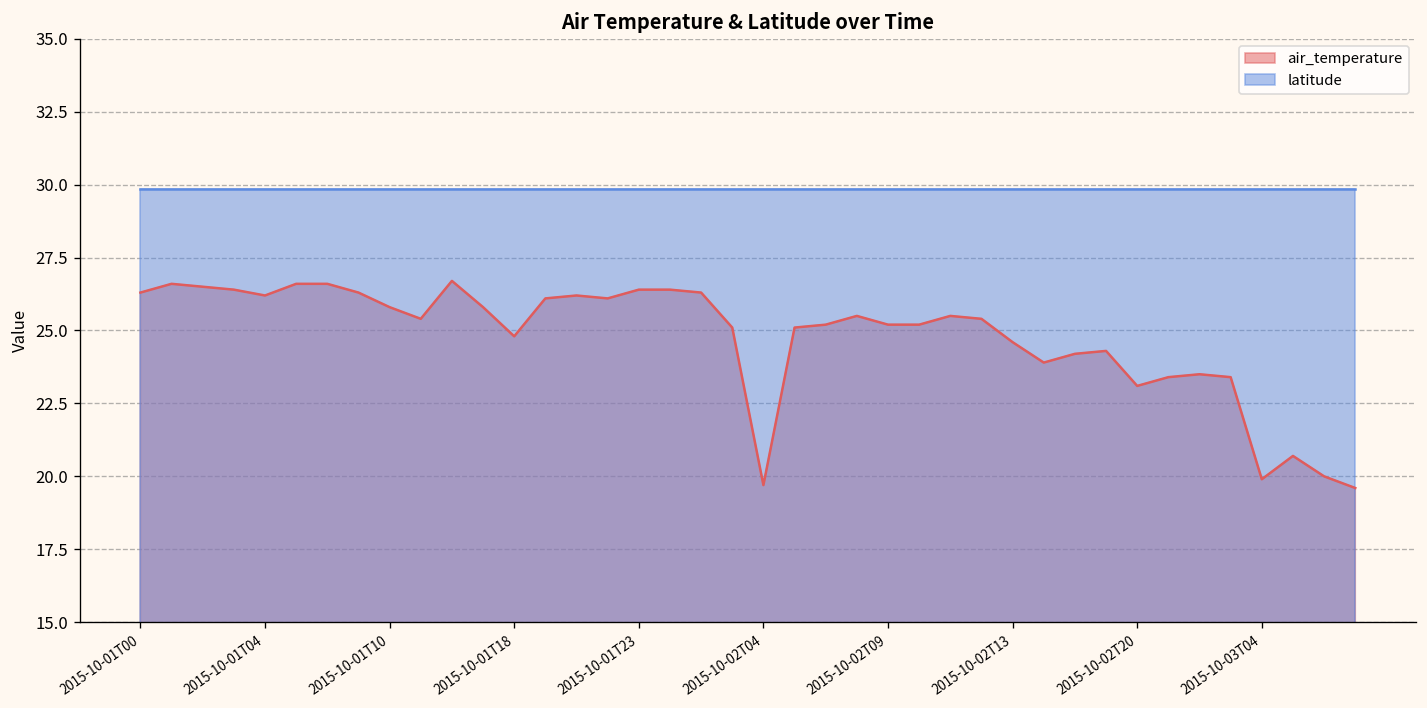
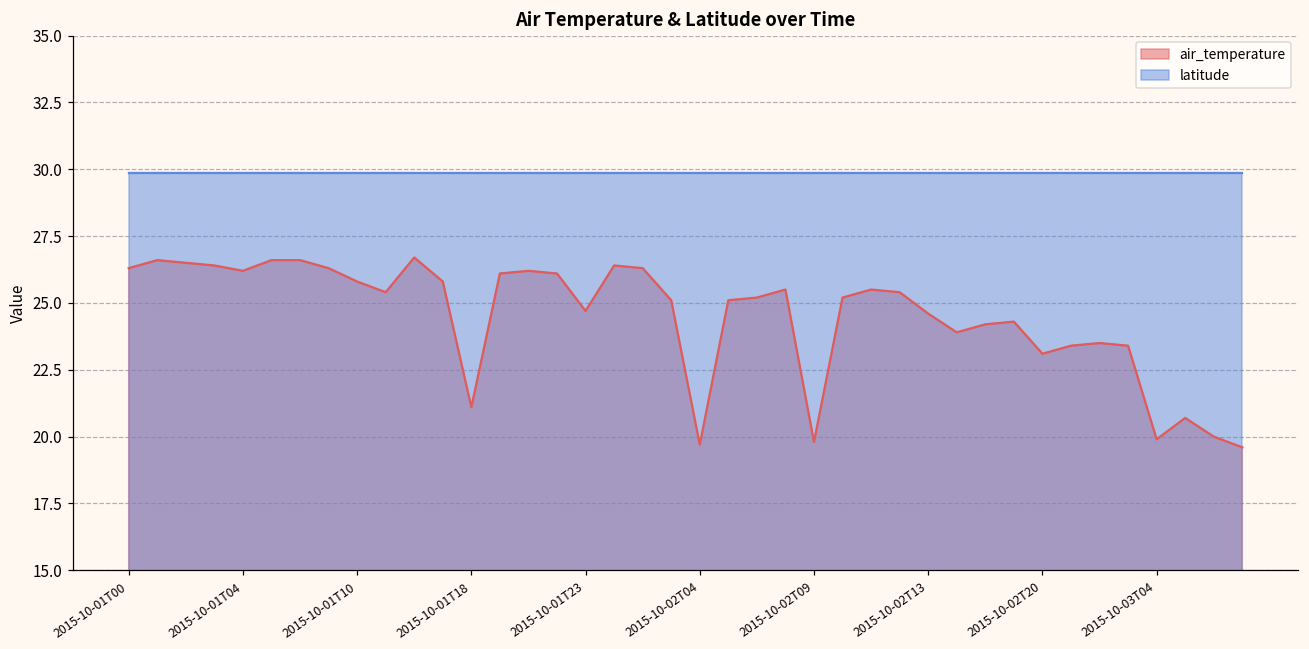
air_temperature, 2015-10-01T18: 24.8 -> 21.1
air_temperature, 2015-10-01T23: 26.4 -> 24.7
air_temperature, 2015-10-02T09: 25.2 -> 19.8
